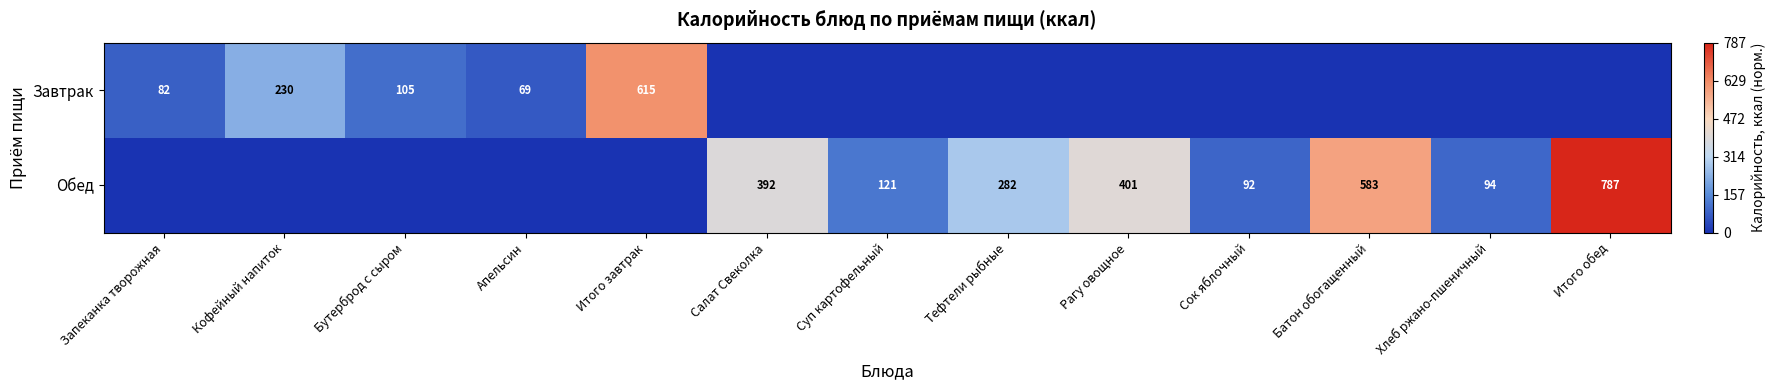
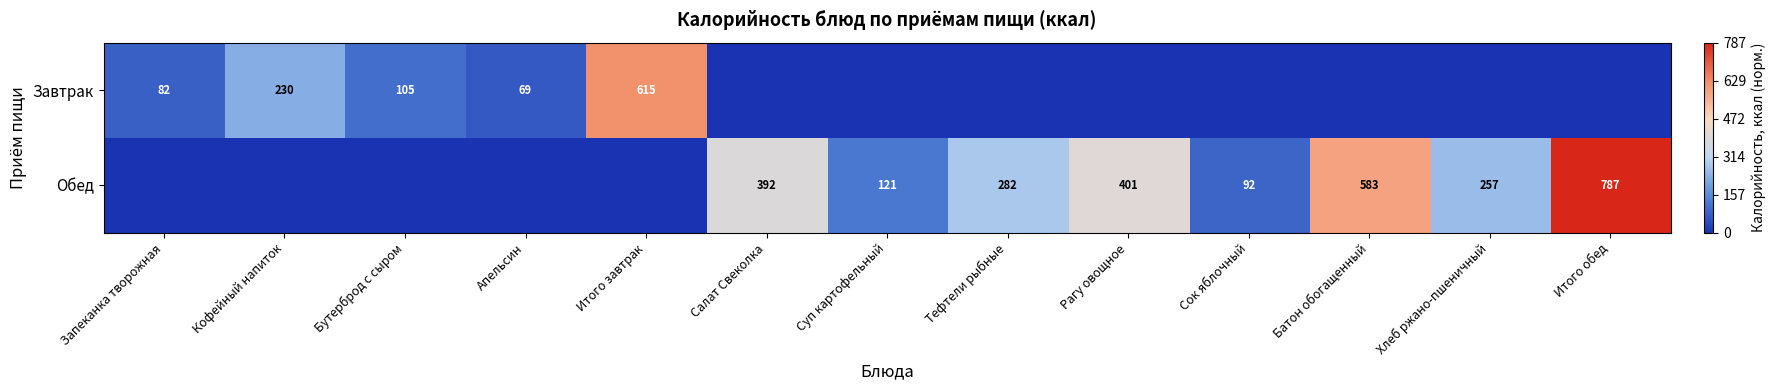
Обед, Хлеб ржано-пшеничный: 94 -> 257
